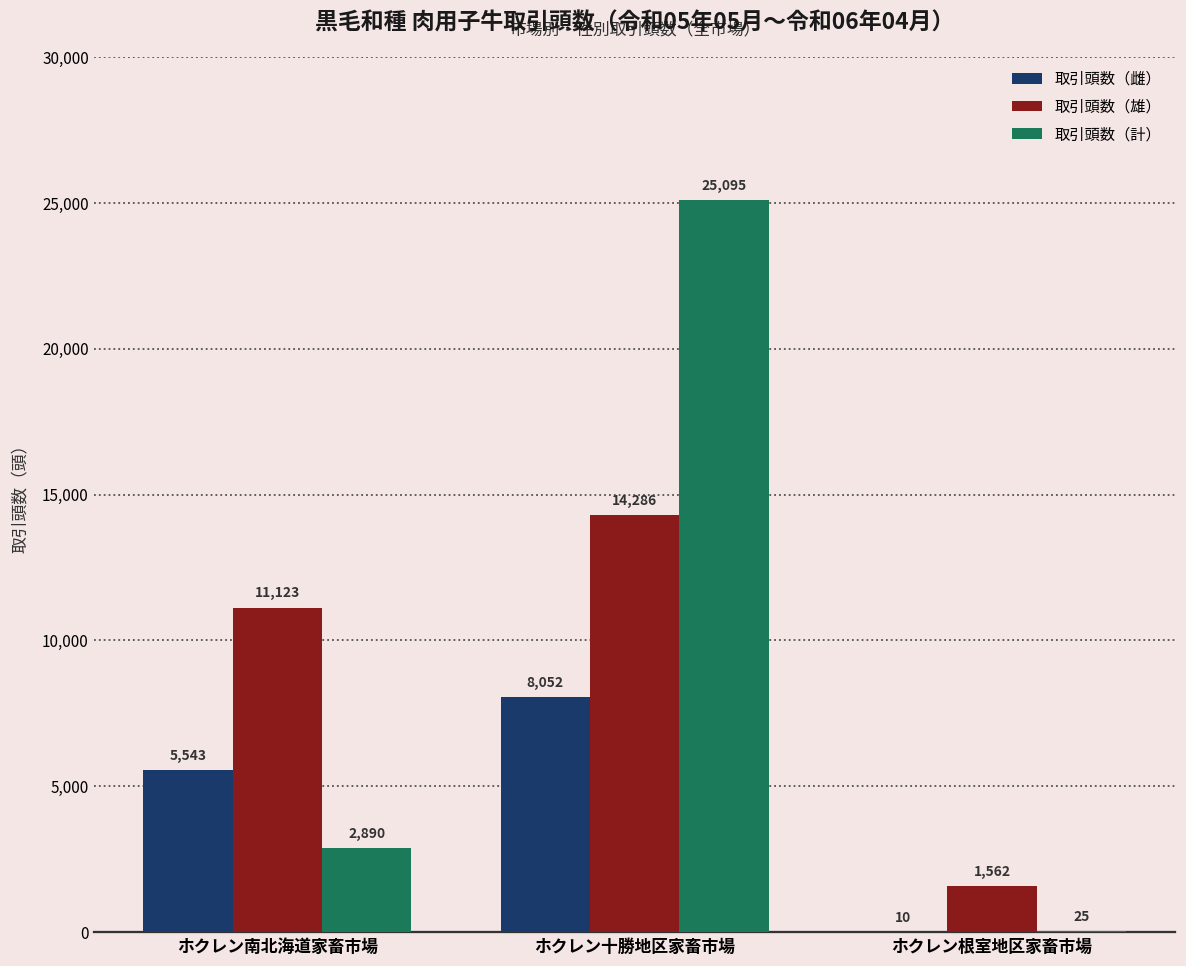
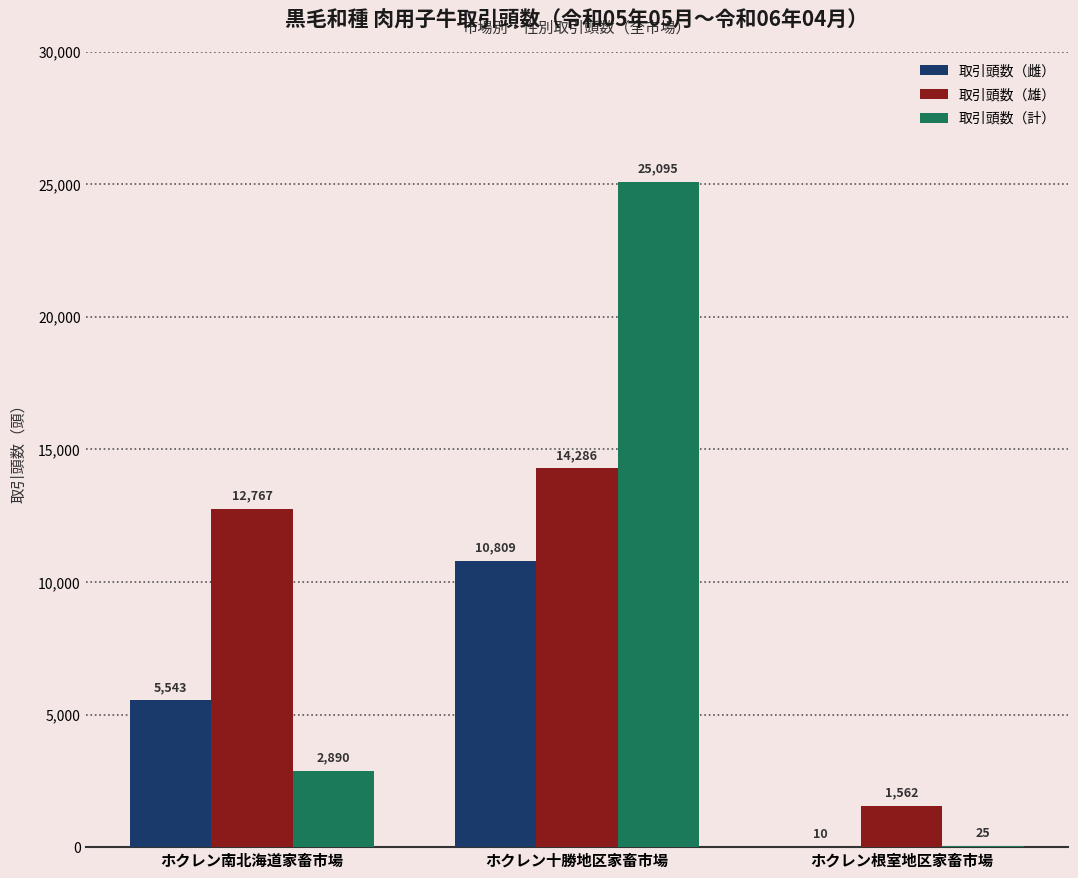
取引頭数（雄）, ホクレン南北海道家畜市場: 11,123 -> 12,767
取引頭数（雌）, ホクレン十勝地区家畜市場: 8,052 -> 10,809
